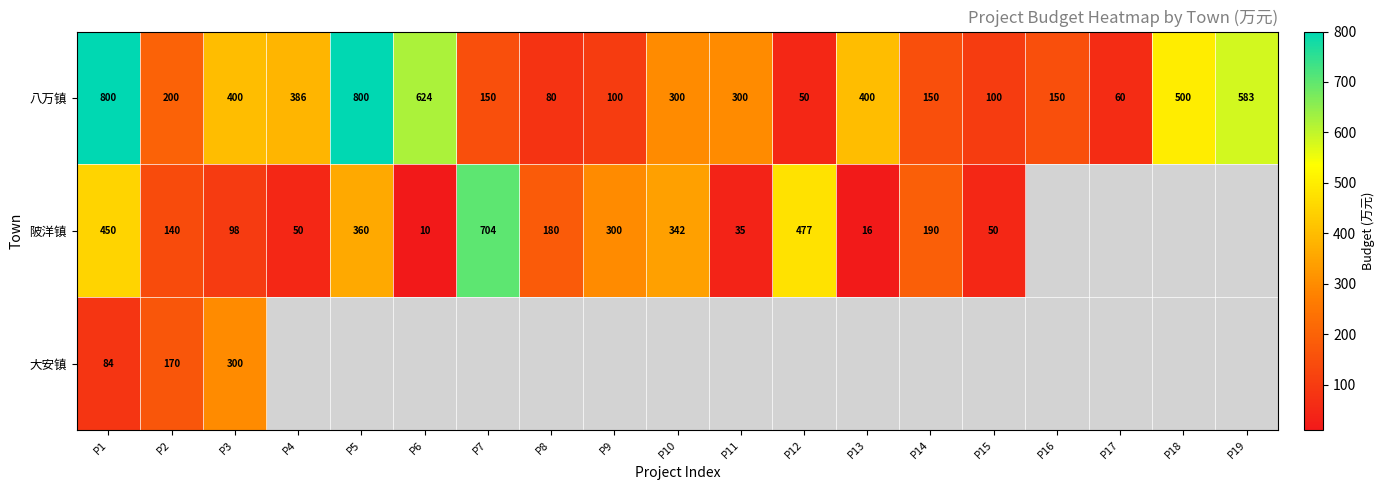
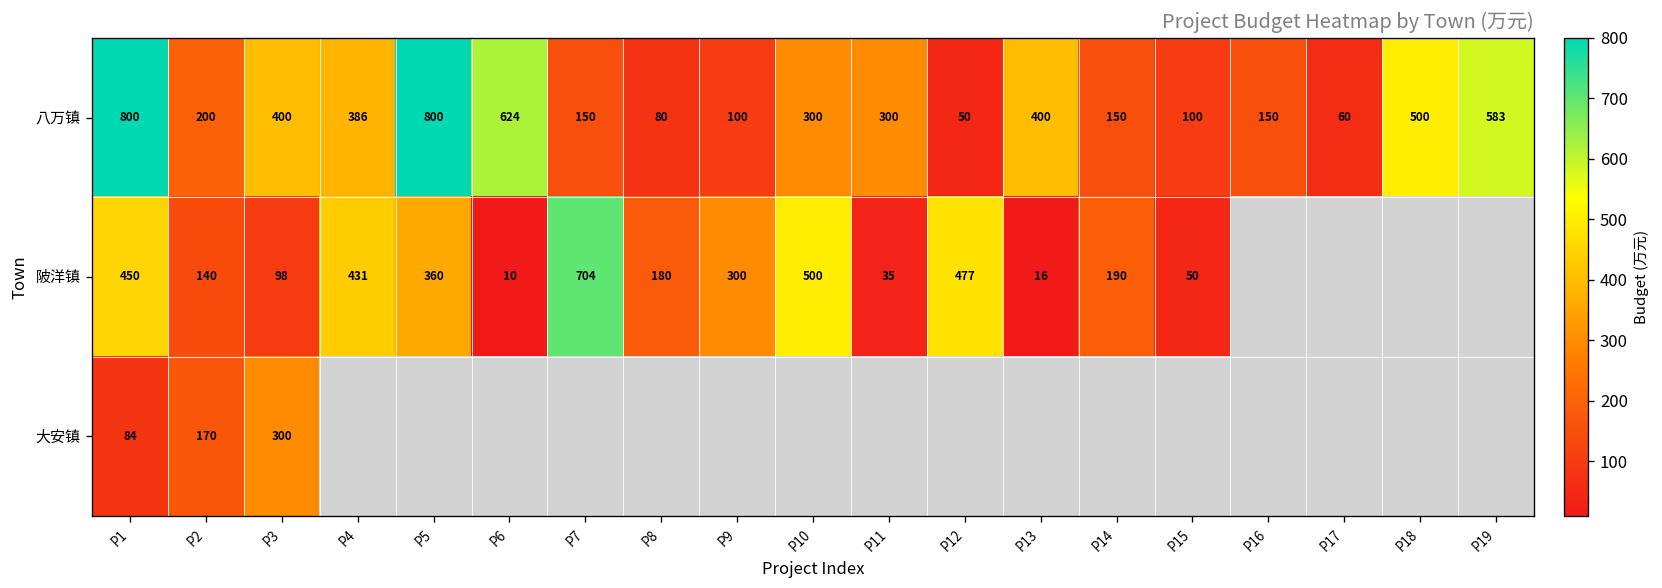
陂洋镇, P4: 50 -> 431
陂洋镇, P10: 342 -> 500
